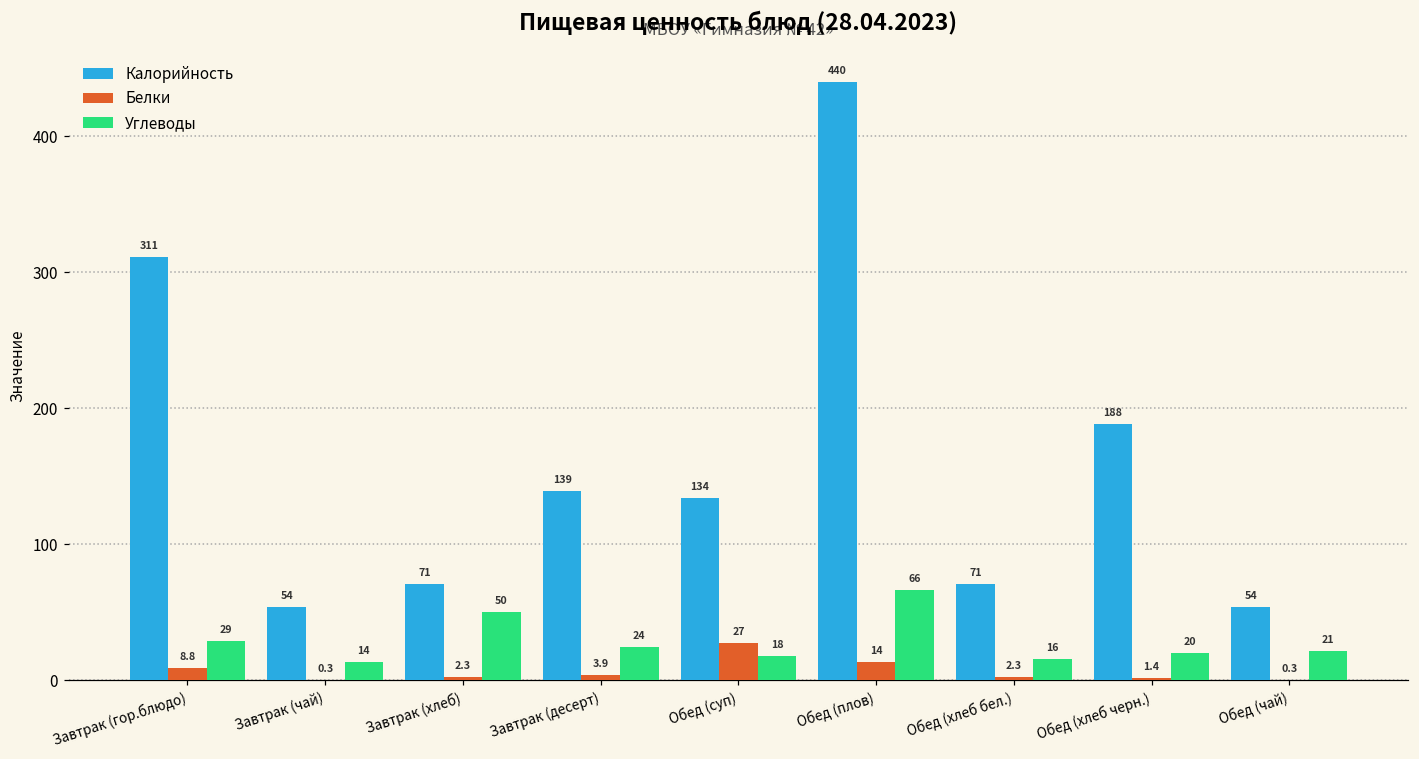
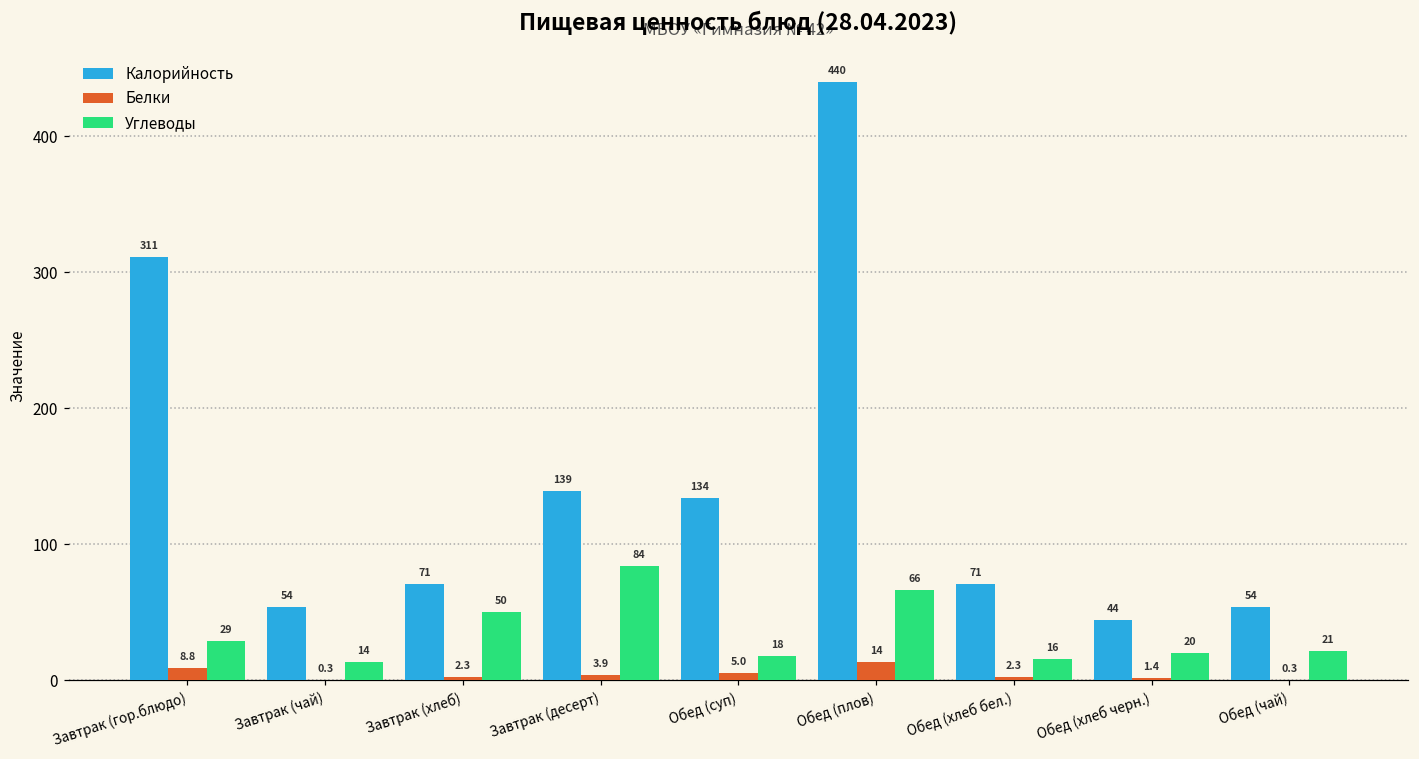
Углеводы, Завтрак (десерт): 24 -> 84
Белки, Обед (суп): 27 -> 5.0
Калорийность, Обед (хлеб черн.): 188 -> 44
